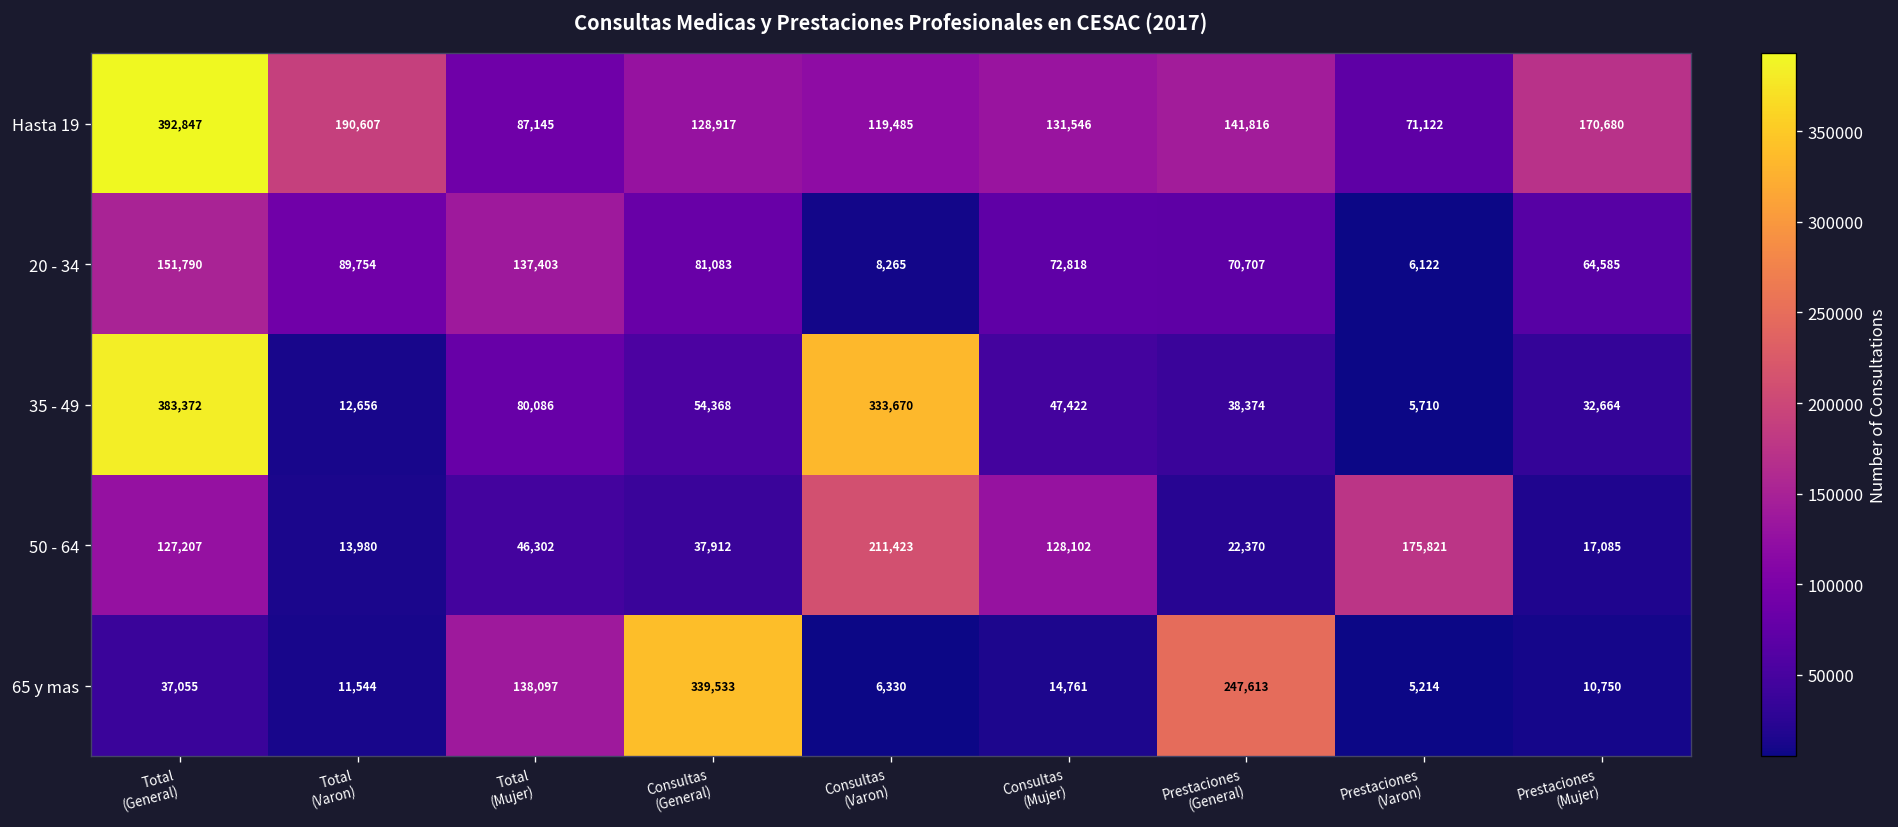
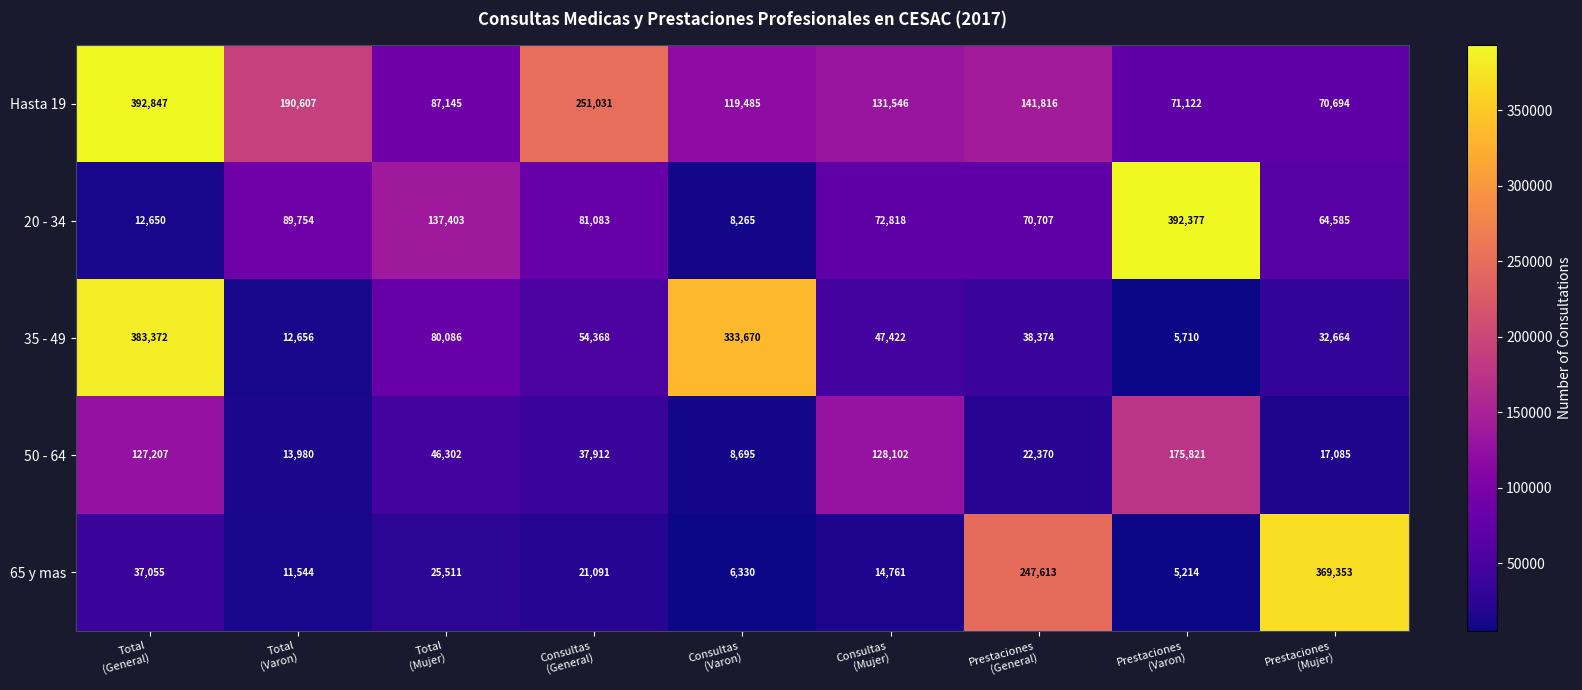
Hasta 19, Consultas (General): 128,917 -> 251,031
Hasta 19, Prestaciones (Mujer): 170,680 -> 70,694
20 - 34, Total (General): 151,790 -> 12,650
20 - 34, Prestaciones (Varon): 6,122 -> 392,377
50 - 64, Consultas (Varon): 211,423 -> 8,695
65 y mas, Total (Mujer): 138,097 -> 25,511
65 y mas, Consultas (General): 339,533 -> 21,091
65 y mas, Prestaciones (Mujer): 10,750 -> 369,353
